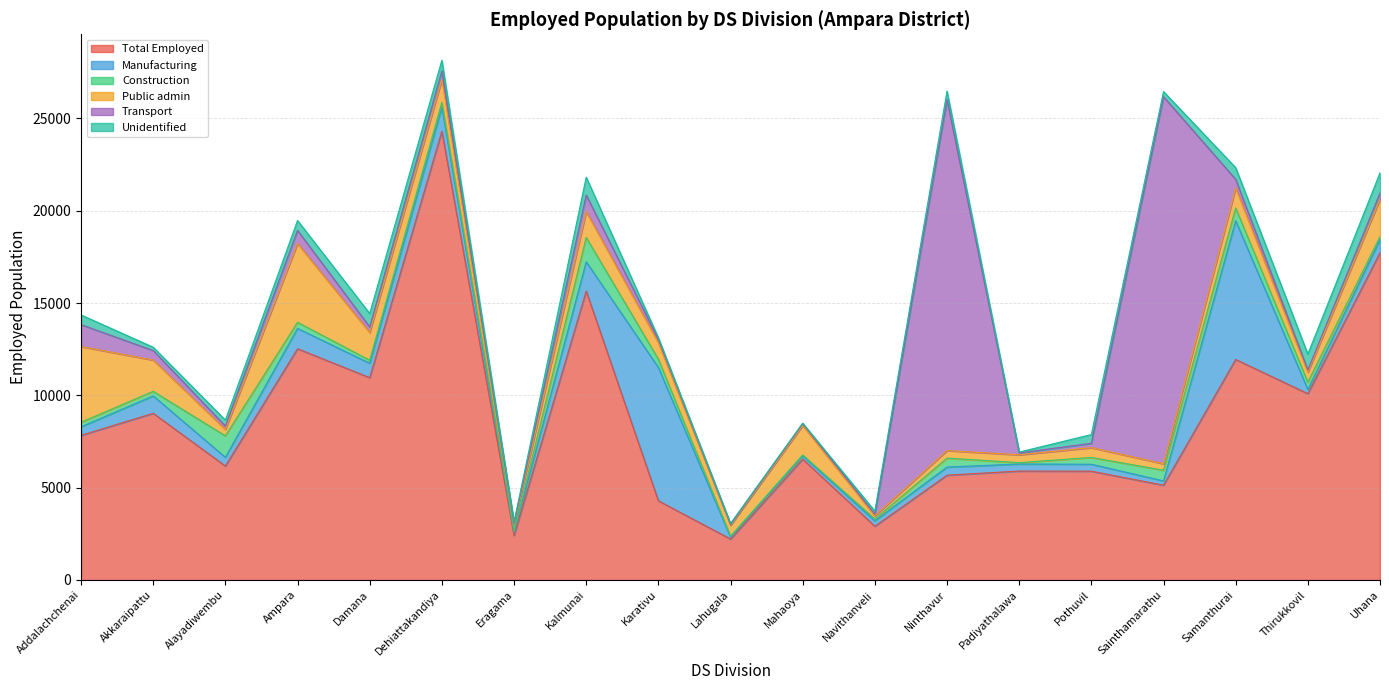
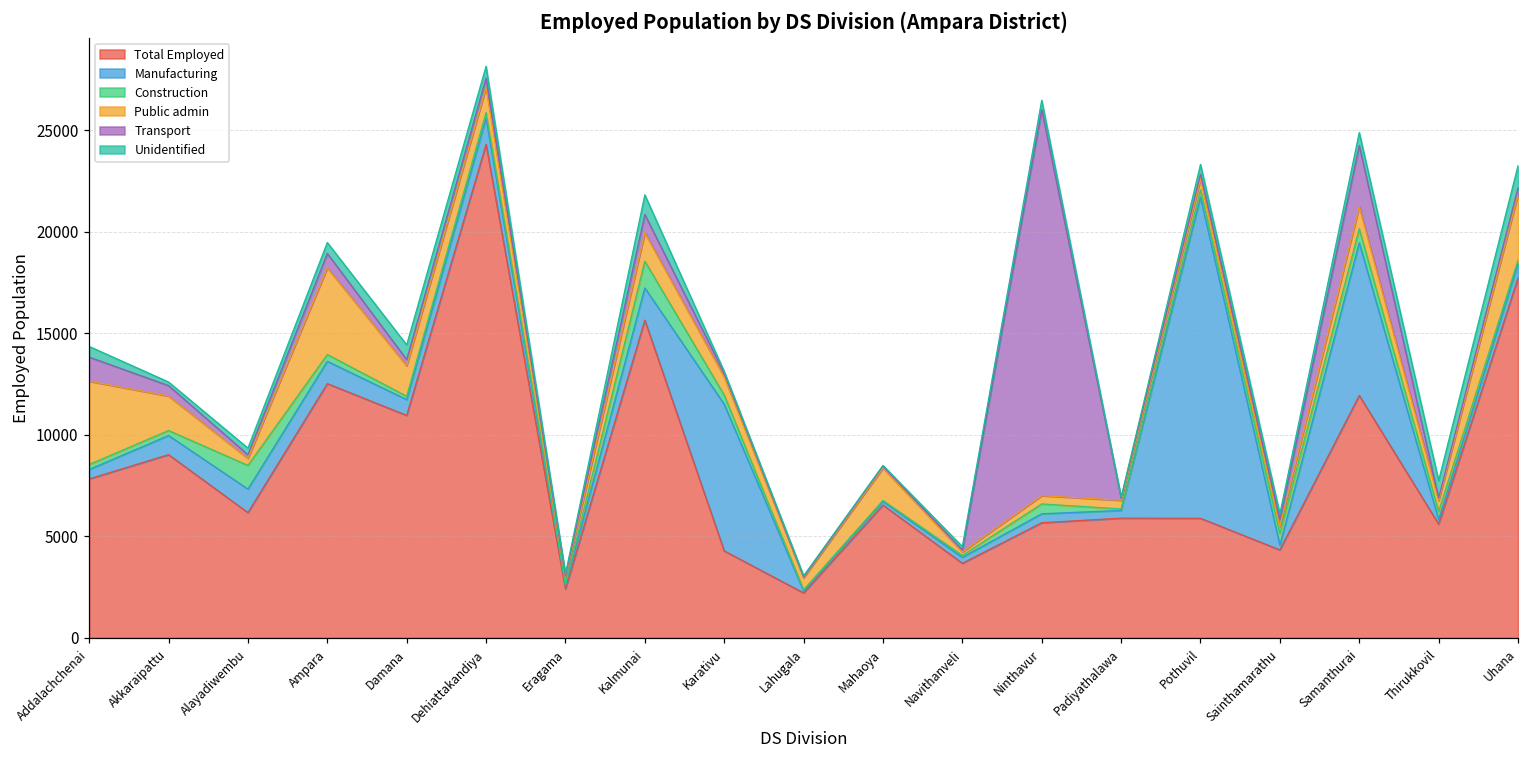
Manufacturing, Alayadiwembu: 500 -> 1200
Total Employed, Navithanveli: 2900 -> 3700
Manufacturing, Pothuvil: 400 -> 15800
Total Employed, Sainthamarathu: 5100 -> 4300
Transport, Sainthamarathu: 19900 -> 300
Transport, Samanthurai: 500 -> 3000
Total Employed, Thirukkovil: 10100 -> 5600
Public admin, Uhana: 2000 -> 3200
